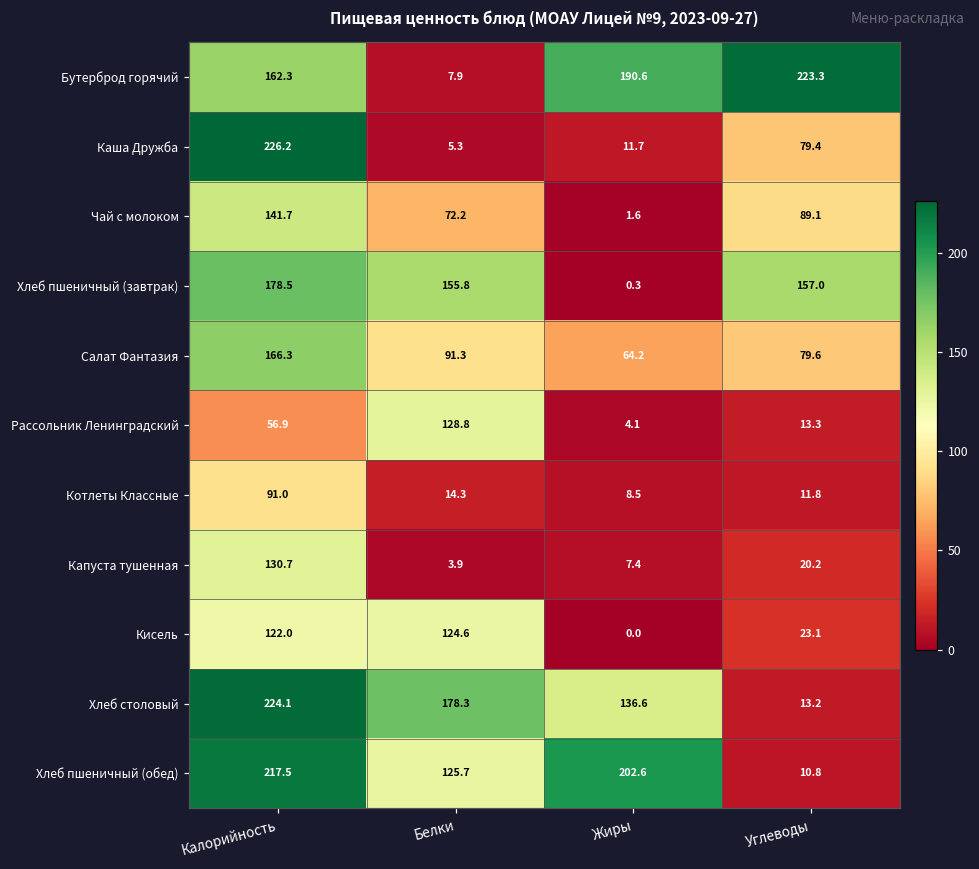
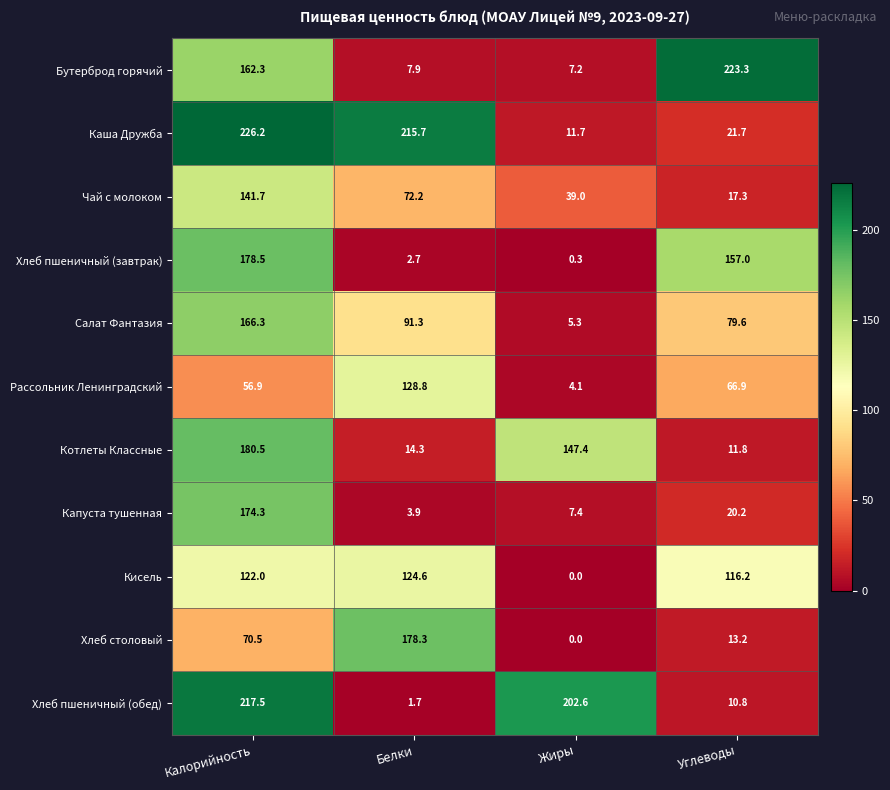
Бутерброд горячий, Жиры: 190.6 -> 7.2
Каша Дружба, Белки: 5.3 -> 215.7
Каша Дружба, Углеводы: 79.4 -> 21.7
Чай с молоком, Жиры: 1.6 -> 39.0
Чай с молоком, Углеводы: 89.1 -> 17.3
Хлеб пшеничный (завтрак), Белки: 155.8 -> 2.7
Салат Фантазия, Жиры: 64.2 -> 5.3
Рассольник Ленинградский, Углеводы: 13.3 -> 66.9
Котлеты Классные, Калорийность: 91.0 -> 180.5
Котлеты Классные, Жиры: 8.5 -> 147.4
Капуста тушенная, Калорийность: 130.7 -> 174.3
Кисель, Углеводы: 23.1 -> 116.2
Хлеб столовый, Калорийность: 224.1 -> 70.5
Хлеб столовый, Жиры: 136.6 -> 0.0
Хлеб пшеничный (обед), Белки: 125.7 -> 1.7
